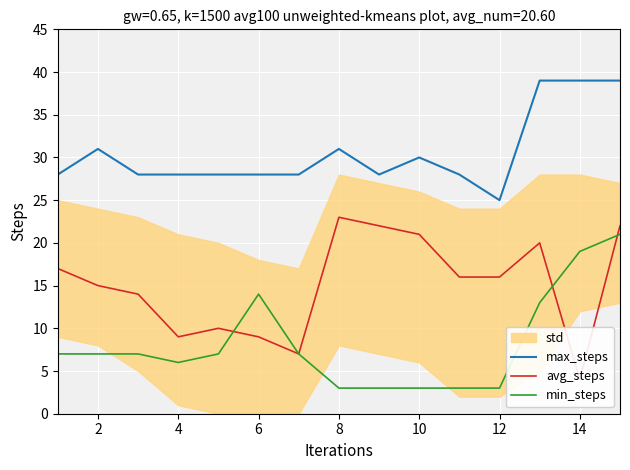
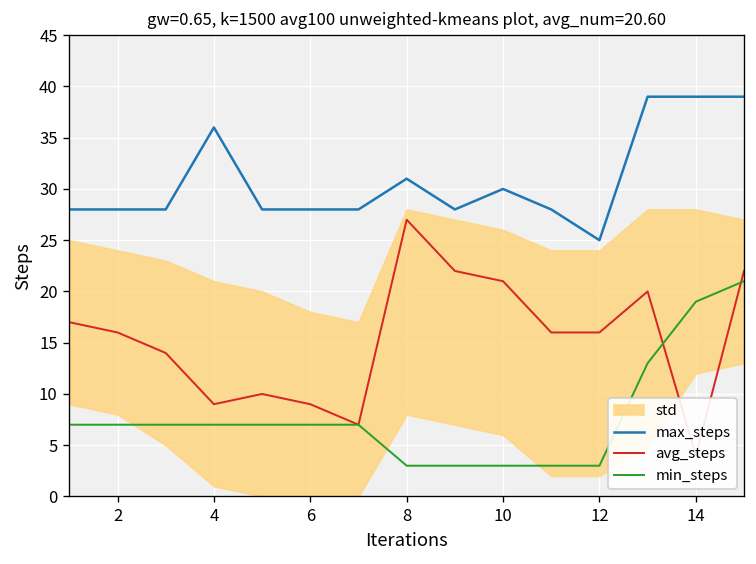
max_steps, 2: 31 -> 28
avg_steps, 2: 15 -> 16
max_steps, 4: 28 -> 36
min_steps, 4: 6 -> 7
min_steps, 6: 14 -> 7
avg_steps, 8: 23 -> 27
